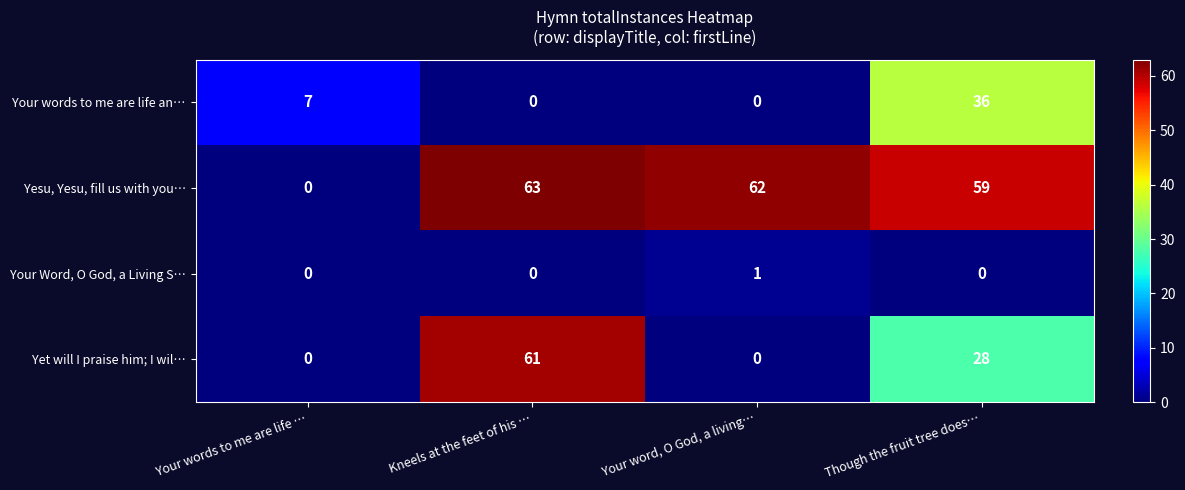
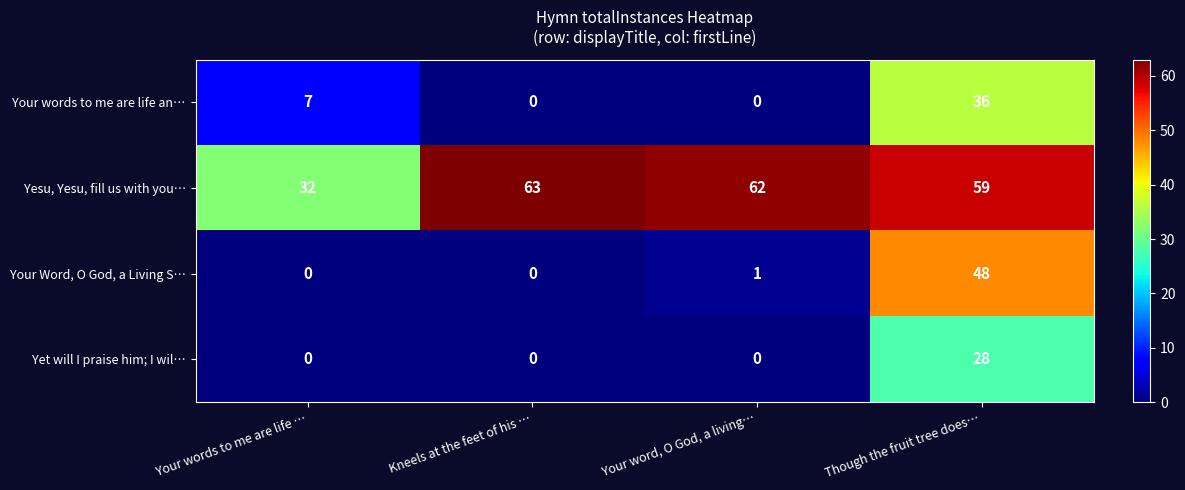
Yesu, Yesu, fill us with you…, Your words to me are life …: 0 -> 32
Your Word, O God, a Living S…, Though the fruit tree does…: 0 -> 48
Yet will I praise him; I wil…, Kneels at the feet of his …: 61 -> 0
